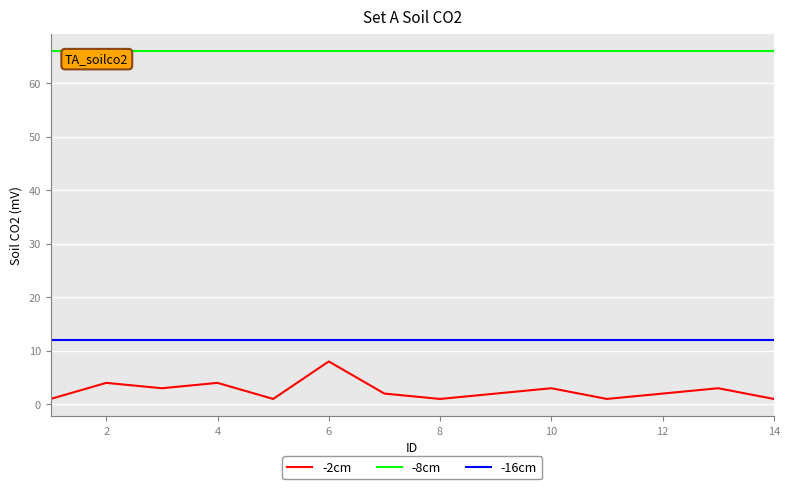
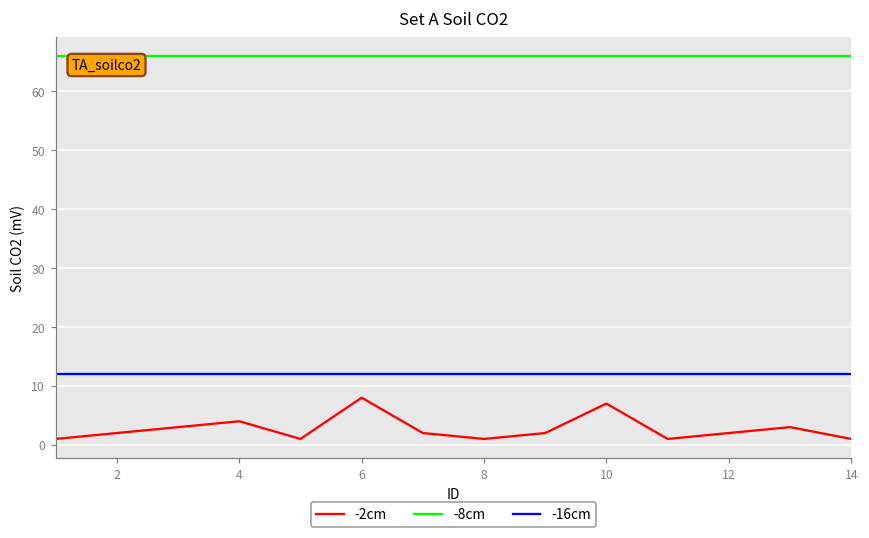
-2cm, 2: 4 -> 2
-2cm, 10: 3 -> 7
